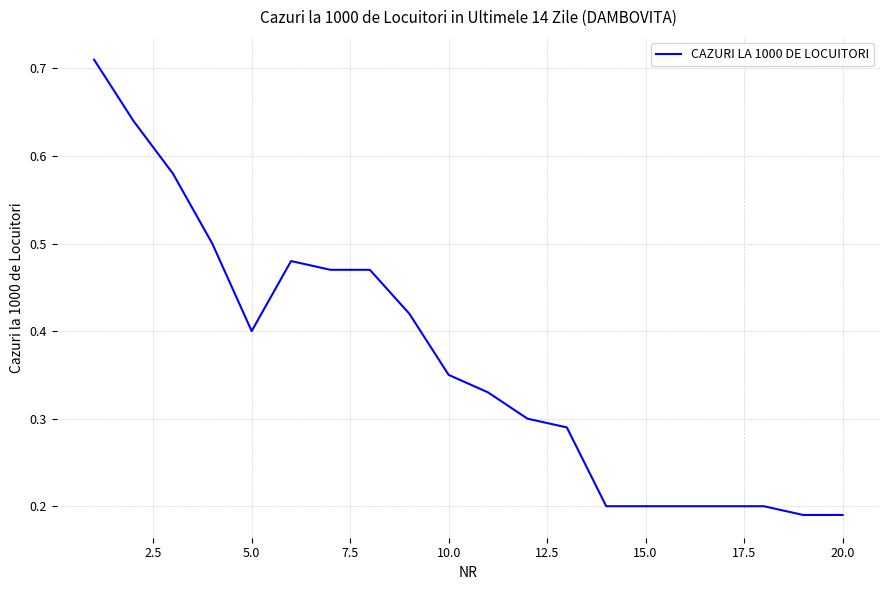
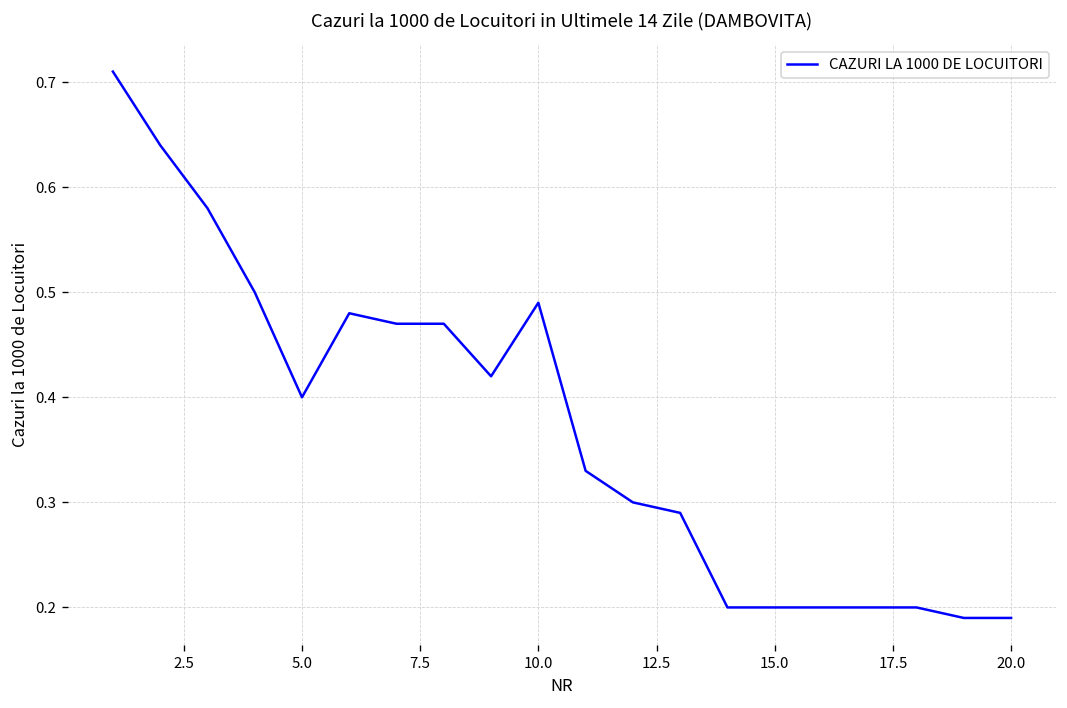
10.0: 0.35 -> 0.49
